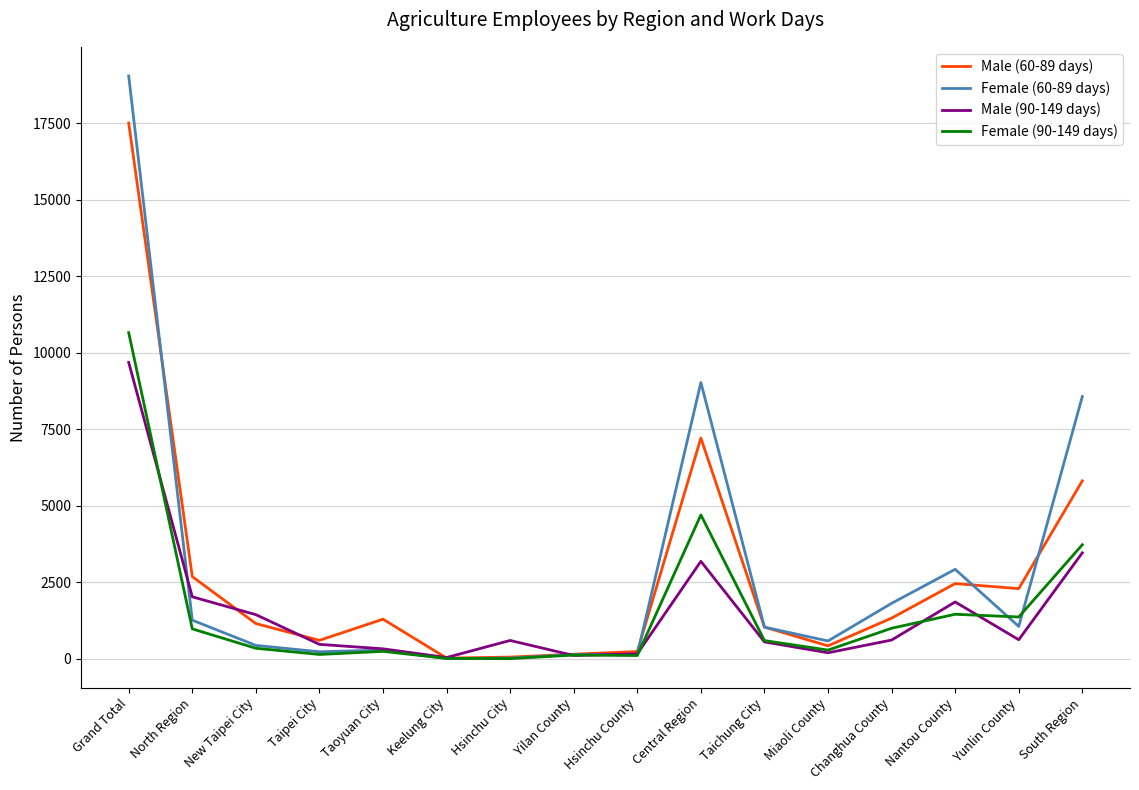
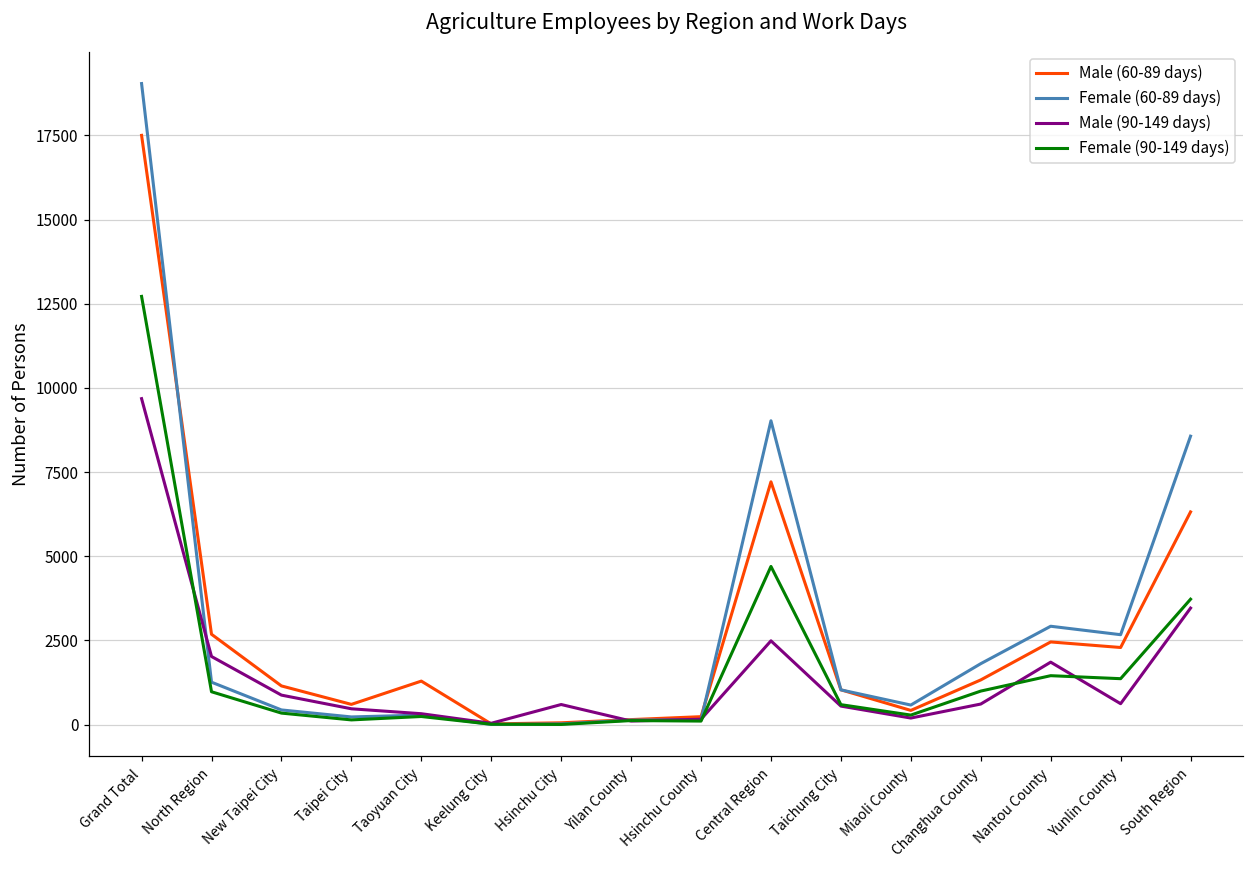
Female (90-149 days), Grand Total: 10700 -> 12700
Male (90-149 days), New Taipei City: 1400 -> 900
Male (90-149 days), Central Region: 3200 -> 2500
Female (60-89 days), Yunlin County: 1100 -> 2700
Male (60-89 days), South Region: 5800 -> 6300
